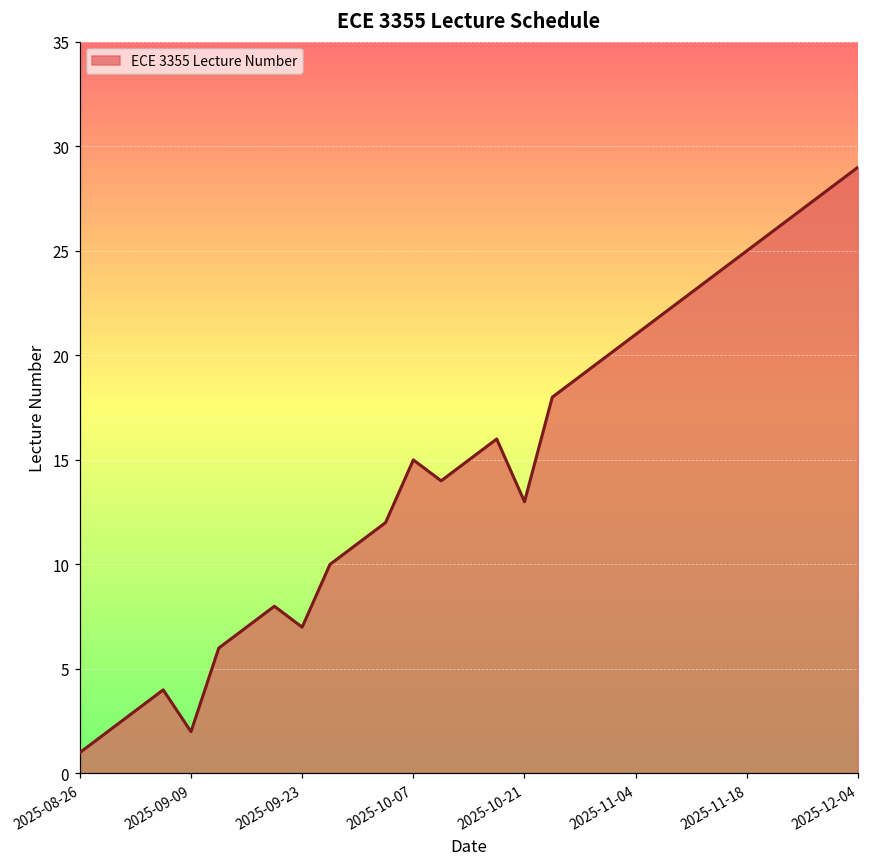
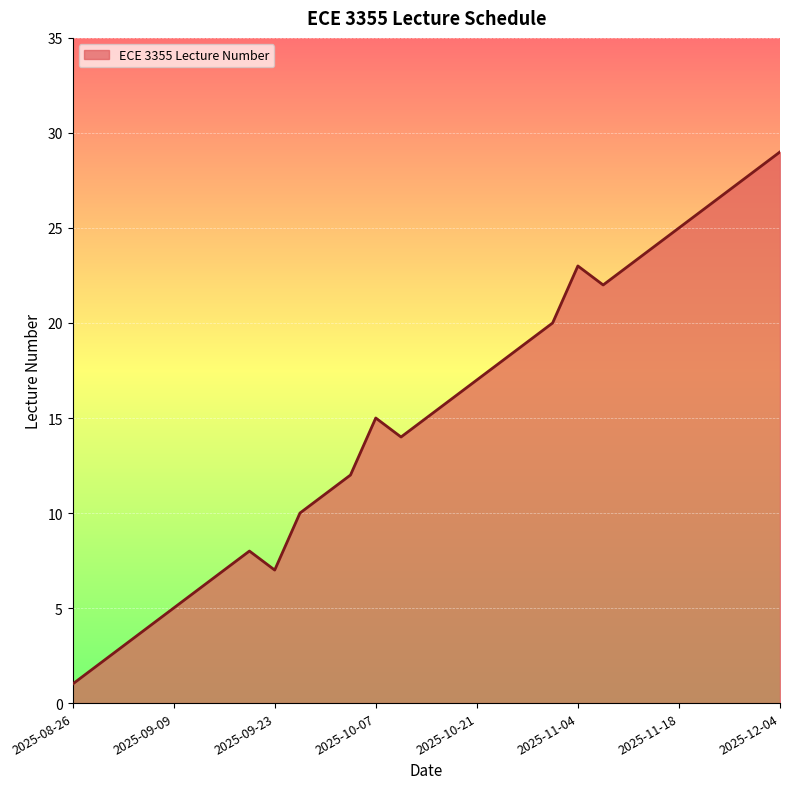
2025-09-09: 2 -> 5
2025-10-21: 13 -> 17
2025-11-04: 21 -> 23
